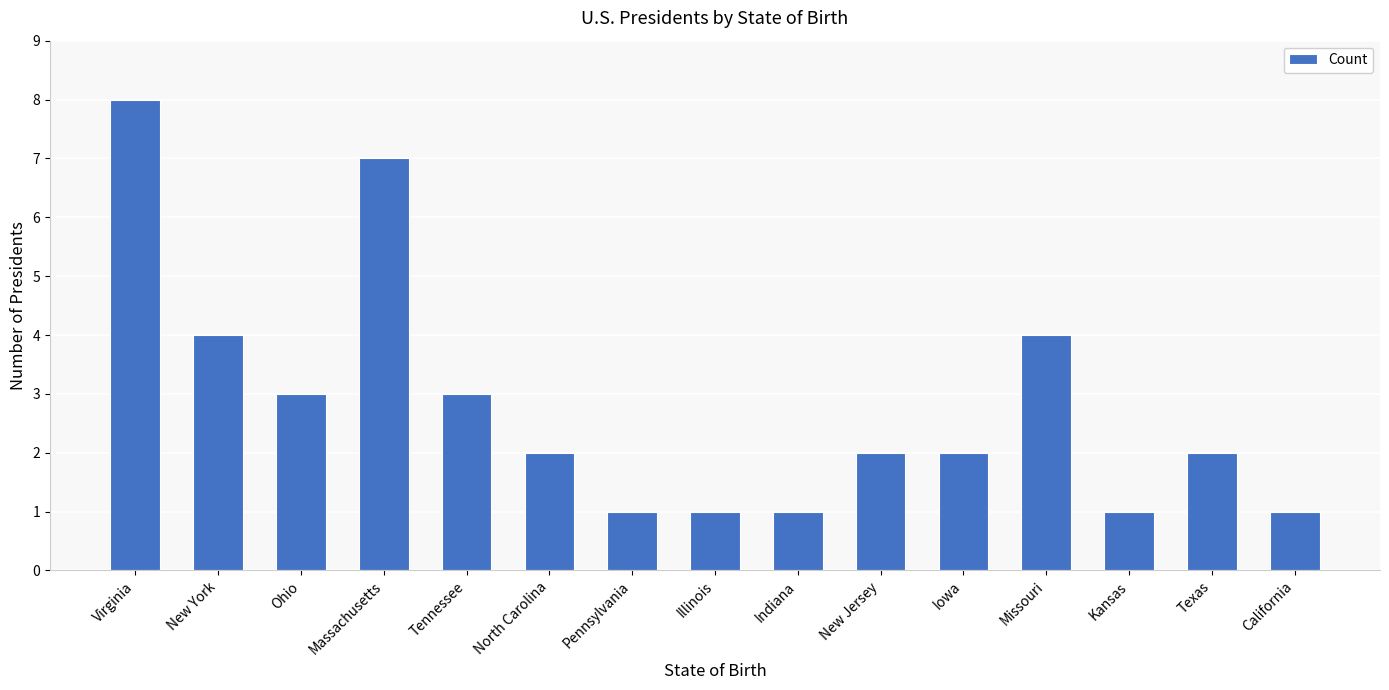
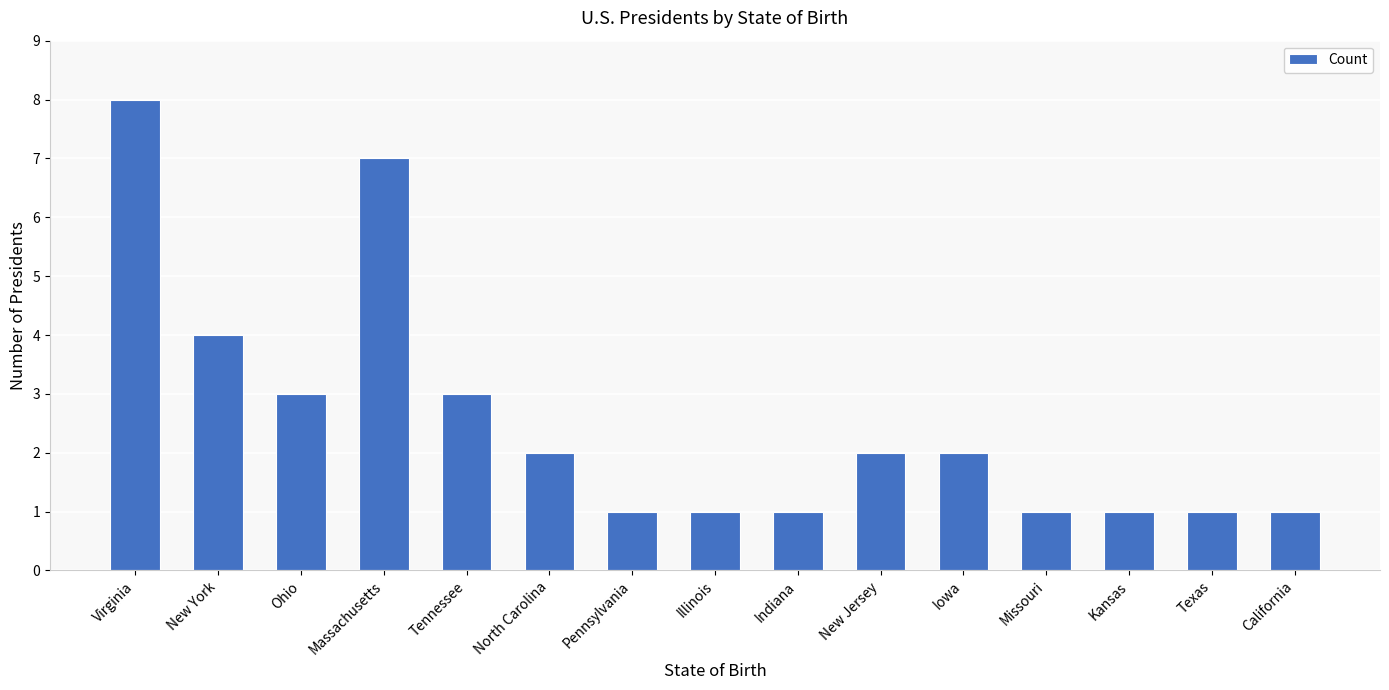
Missouri: 4 -> 1
Texas: 2 -> 1
